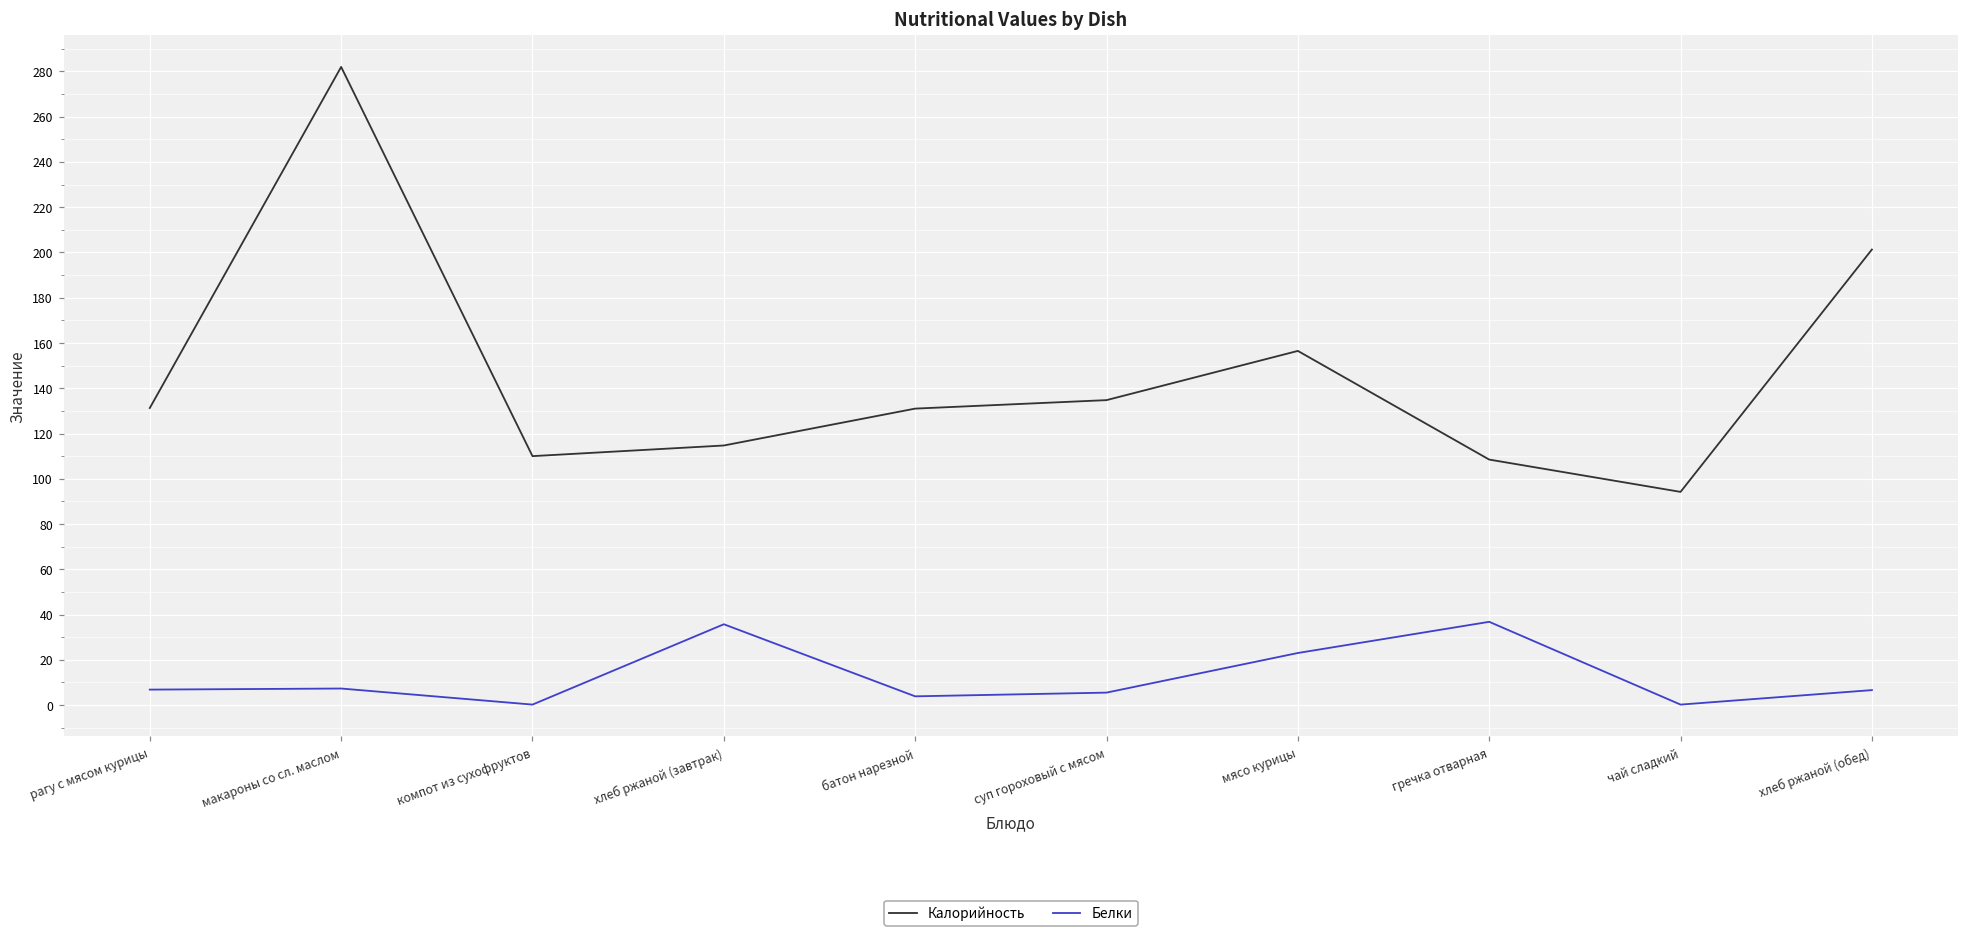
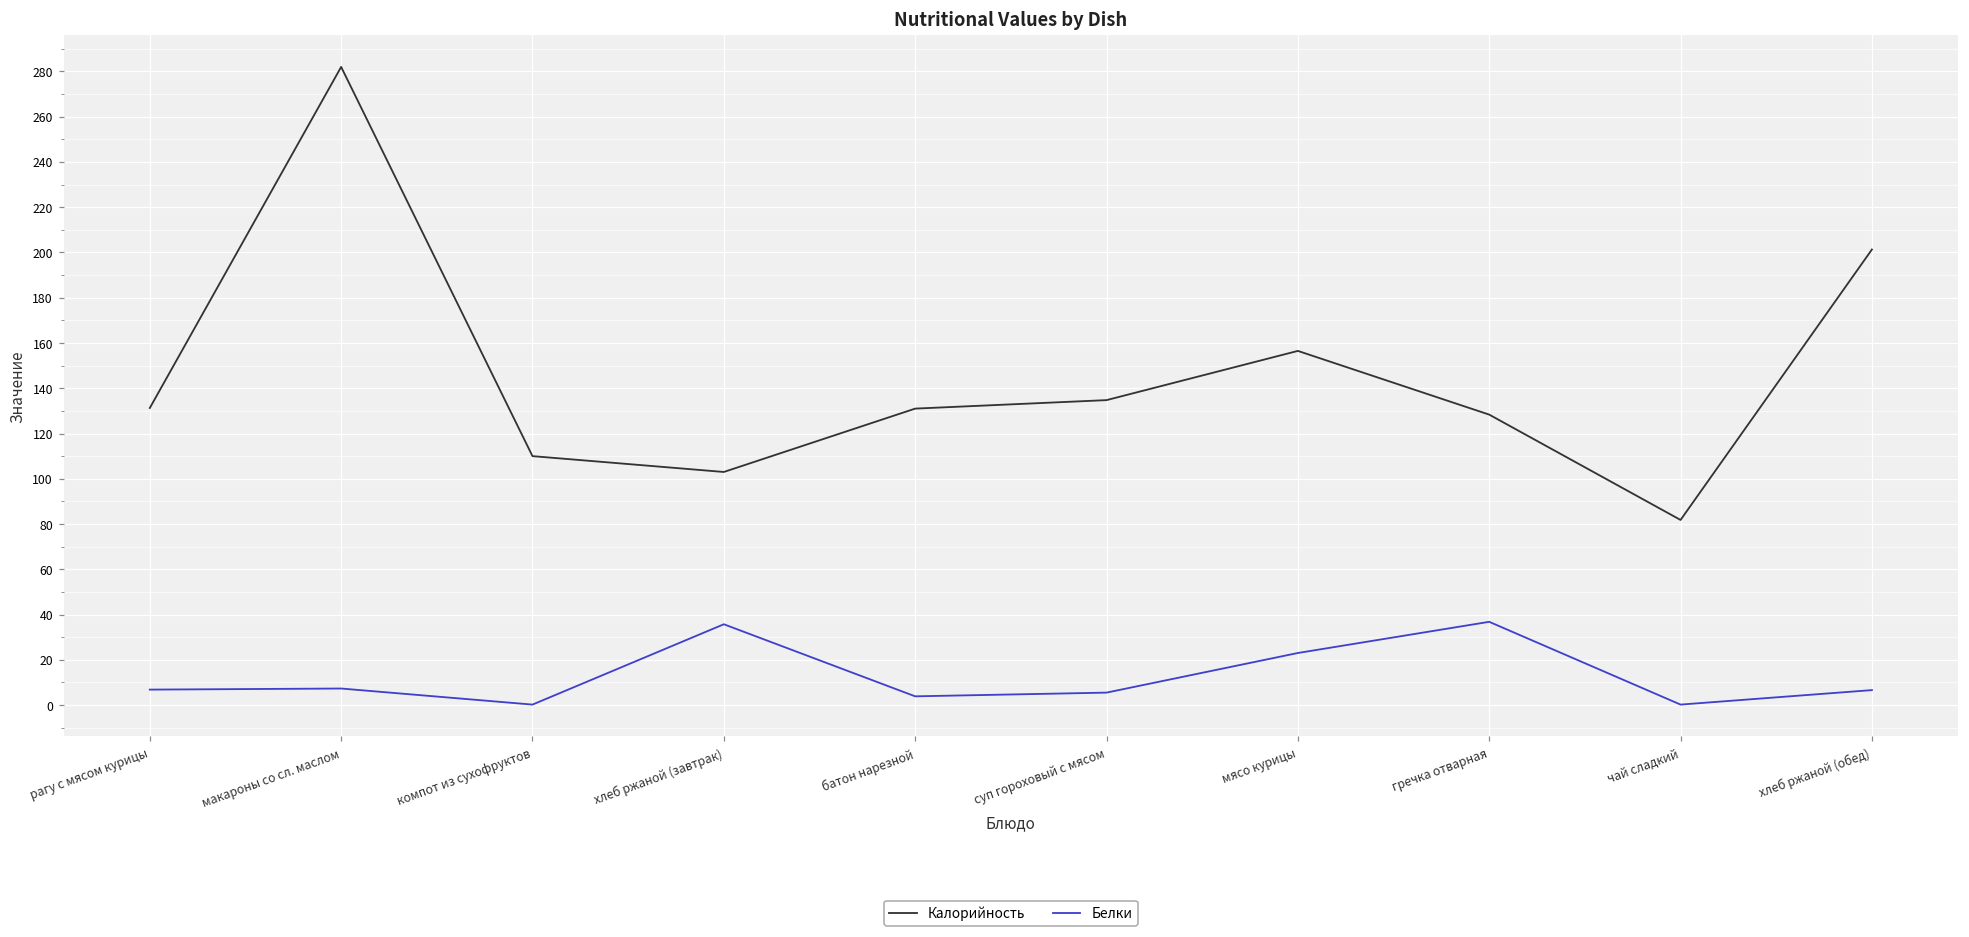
Калорийность, хлеб ржаной (завтрак): 115 -> 103
Калорийность, гречка отварная: 108 -> 128
Калорийность, чай сладкий: 94 -> 82
